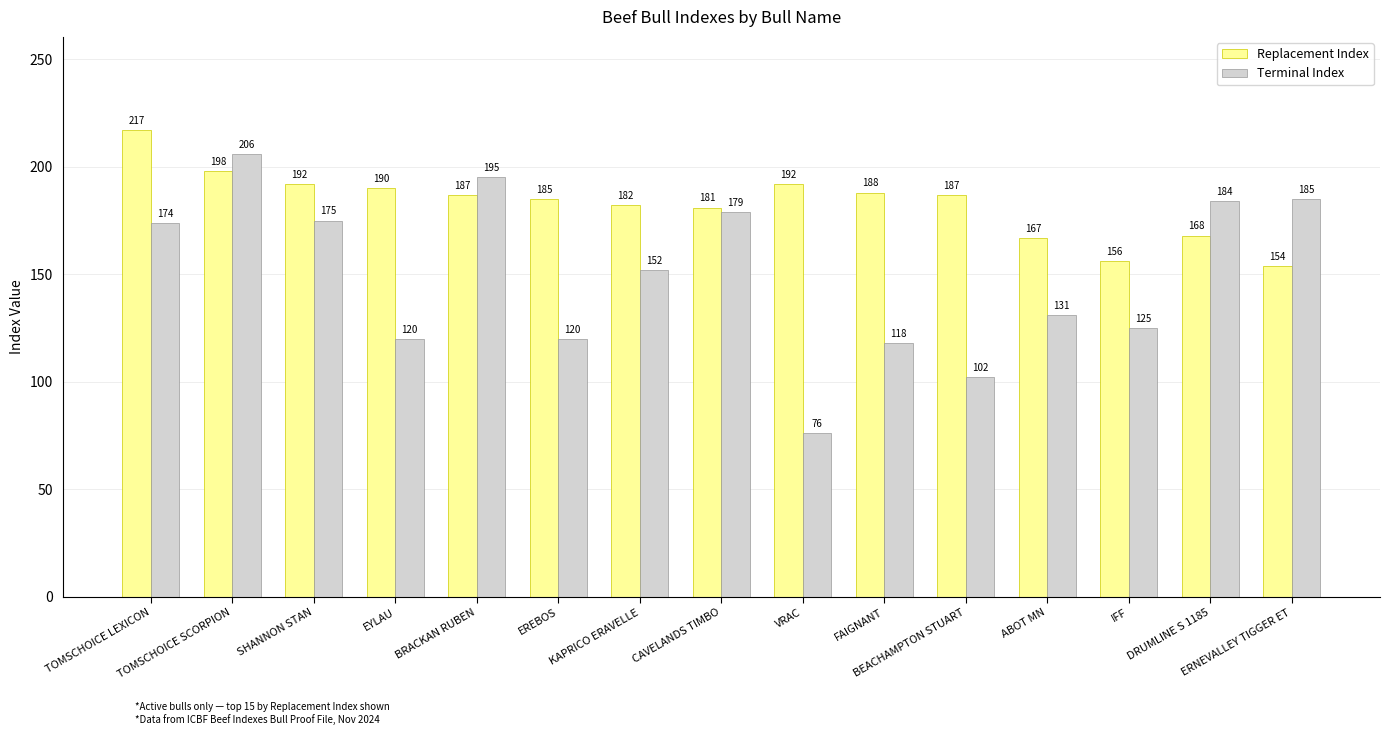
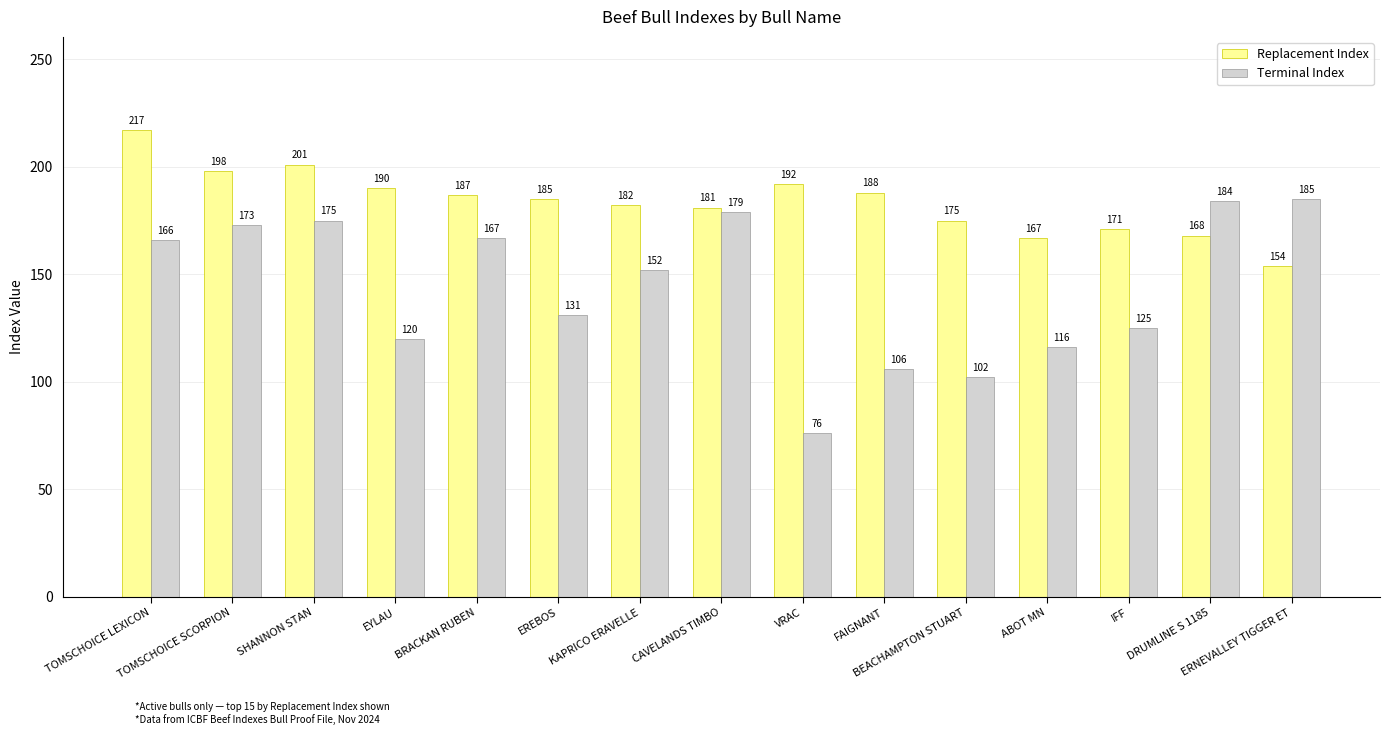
Terminal Index, TOMSCHOICE LEXICON: 174 -> 166
Terminal Index, TOMSCHOICE SCORPION: 206 -> 173
Replacement Index, SHANNON STAN: 192 -> 201
Terminal Index, BRACKAN RUBEN: 195 -> 167
Terminal Index, EREBOS: 120 -> 131
Terminal Index, FAIGNANT: 118 -> 106
Replacement Index, BEACHAMPTON STUART: 187 -> 175
Terminal Index, ABOT MN: 131 -> 116
Replacement Index, IFF: 156 -> 171
